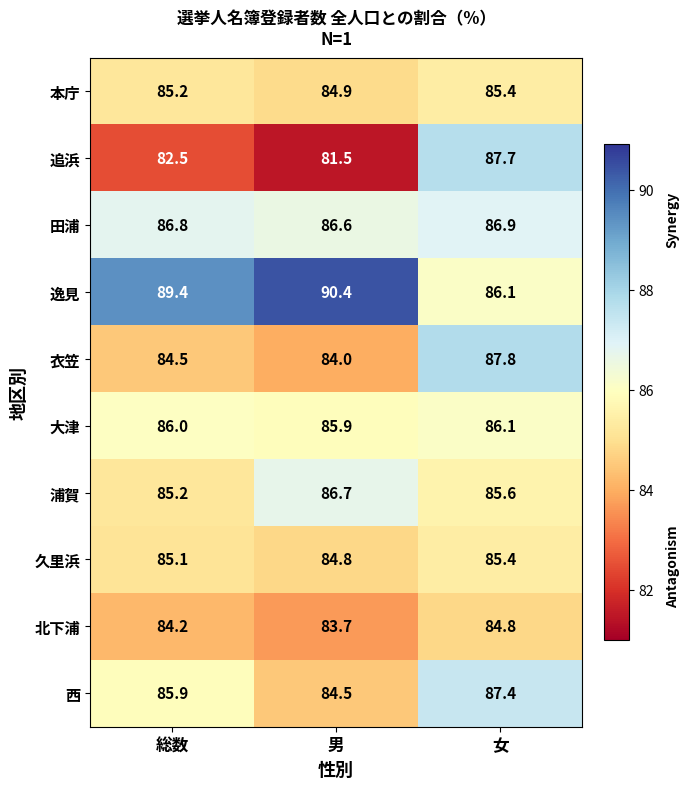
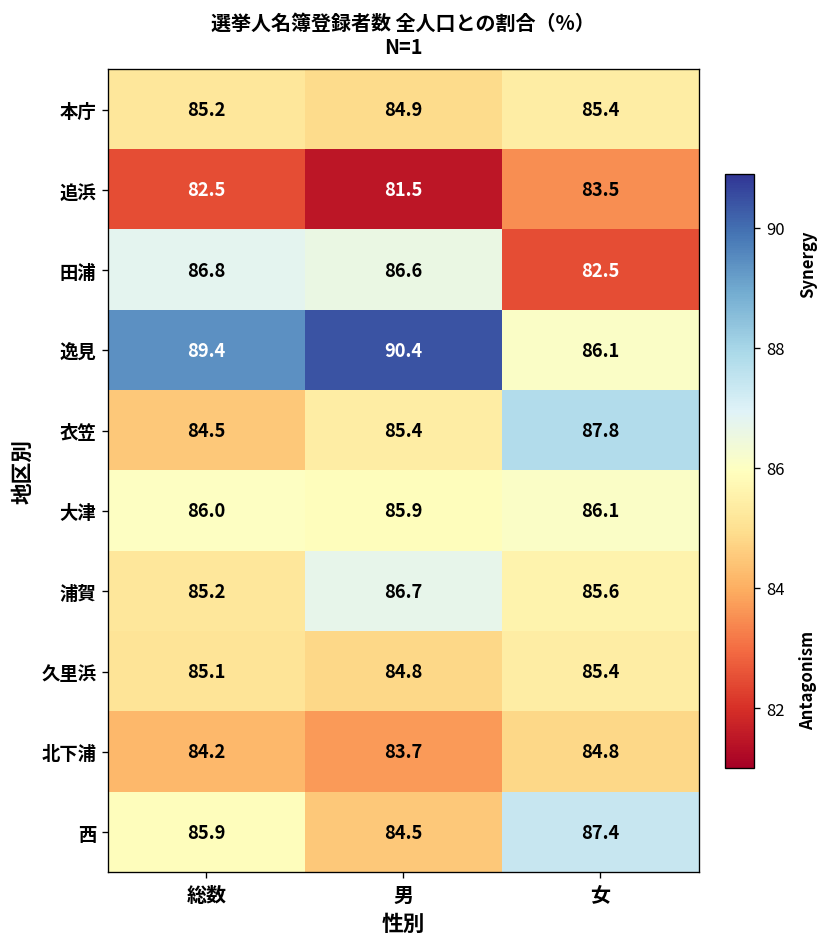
追浜, 女: 87.7 -> 83.5
田浦, 女: 86.9 -> 82.5
衣笠, 男: 84.0 -> 85.4
